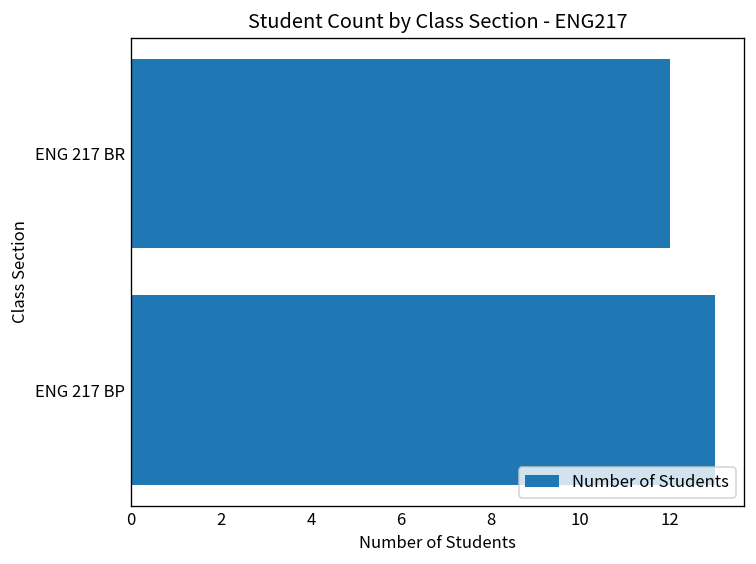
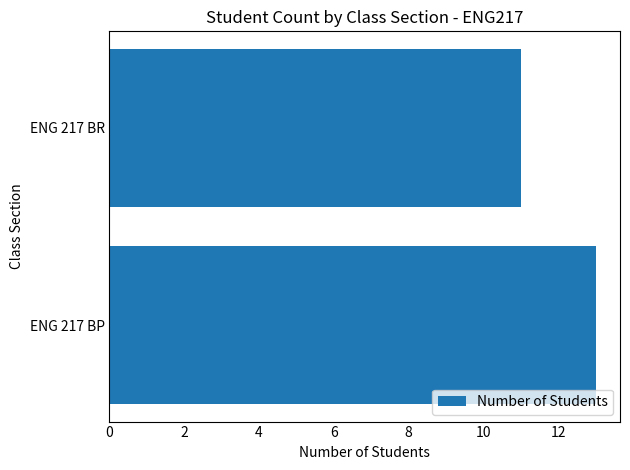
ENG 217 BR: 12 -> 11
